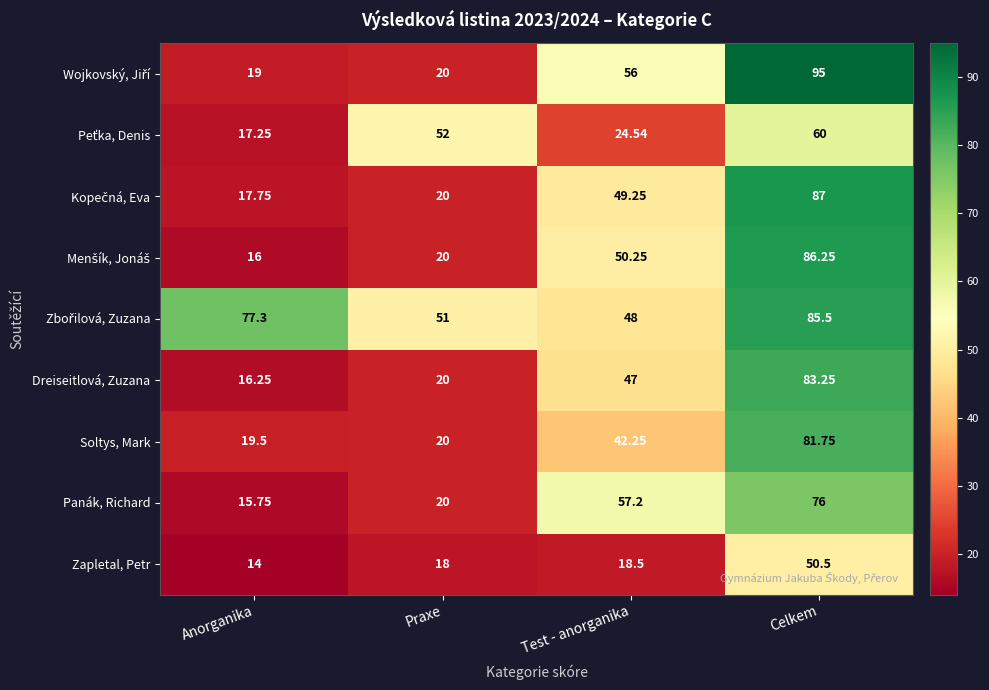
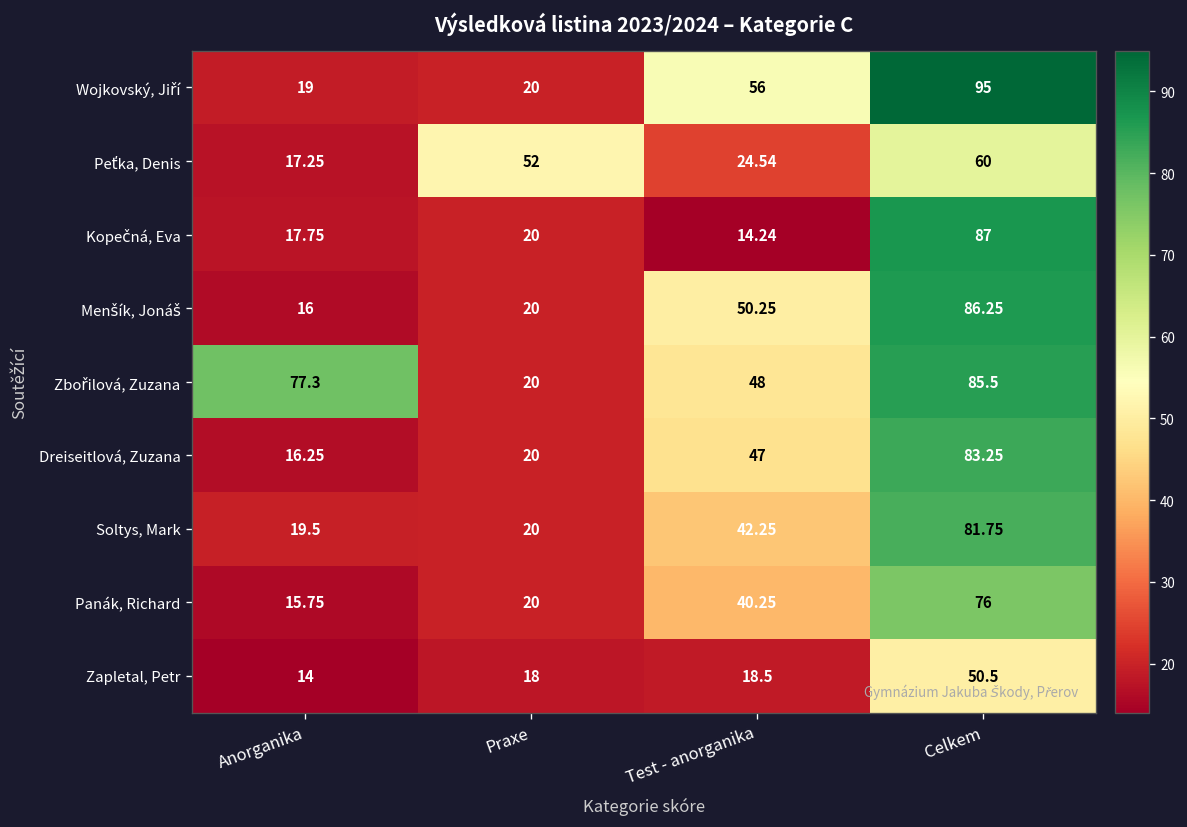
Kopečná, Eva, Test - anorganika: 49.25 -> 14.24
Zbořilová, Zuzana, Praxe: 51 -> 20
Panák, Richard, Test - anorganika: 57.2 -> 40.25
